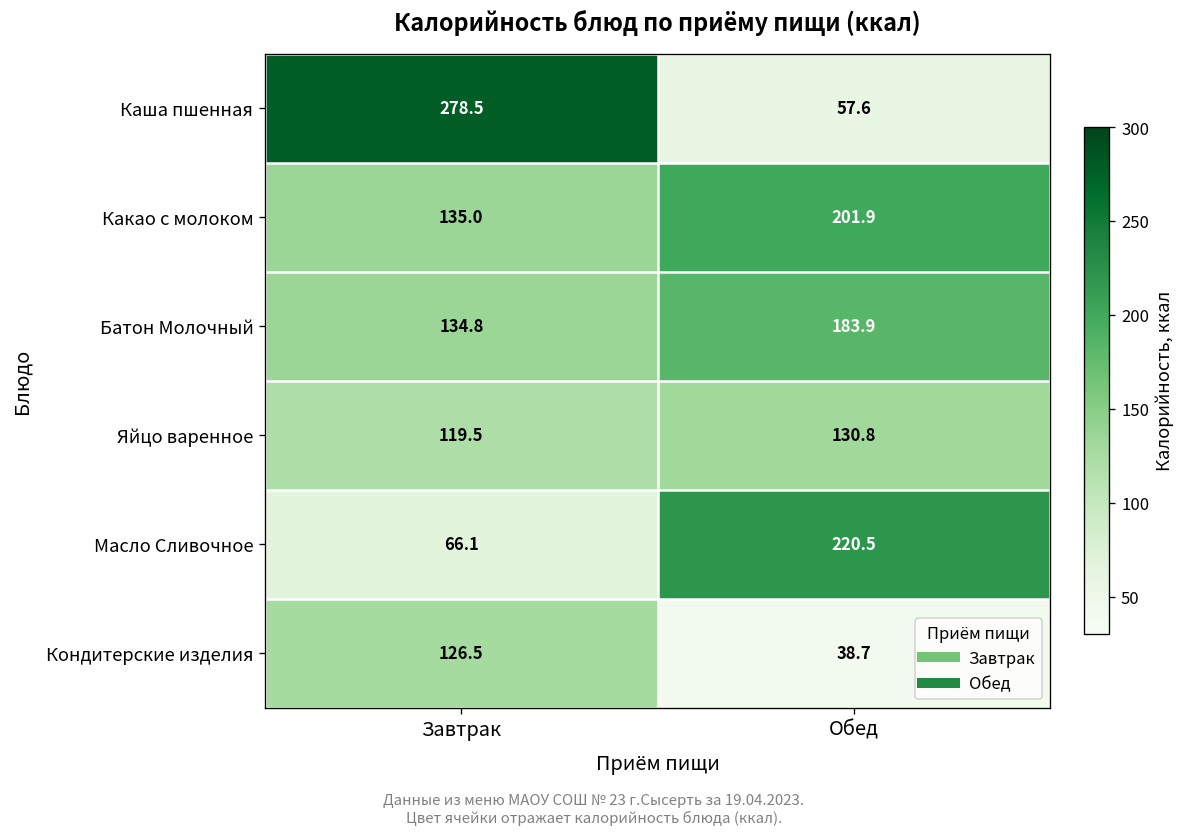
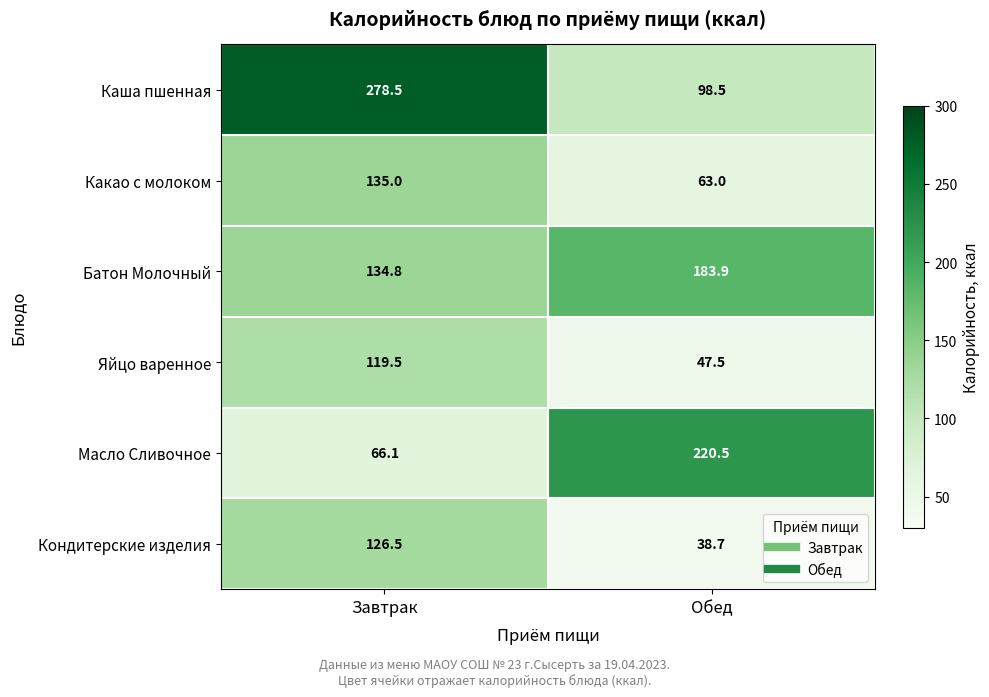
Каша пшенная, Обед: 57.6 -> 98.5
Какао с молоком, Обед: 201.9 -> 63.0
Яйцо варенное, Обед: 130.8 -> 47.5
